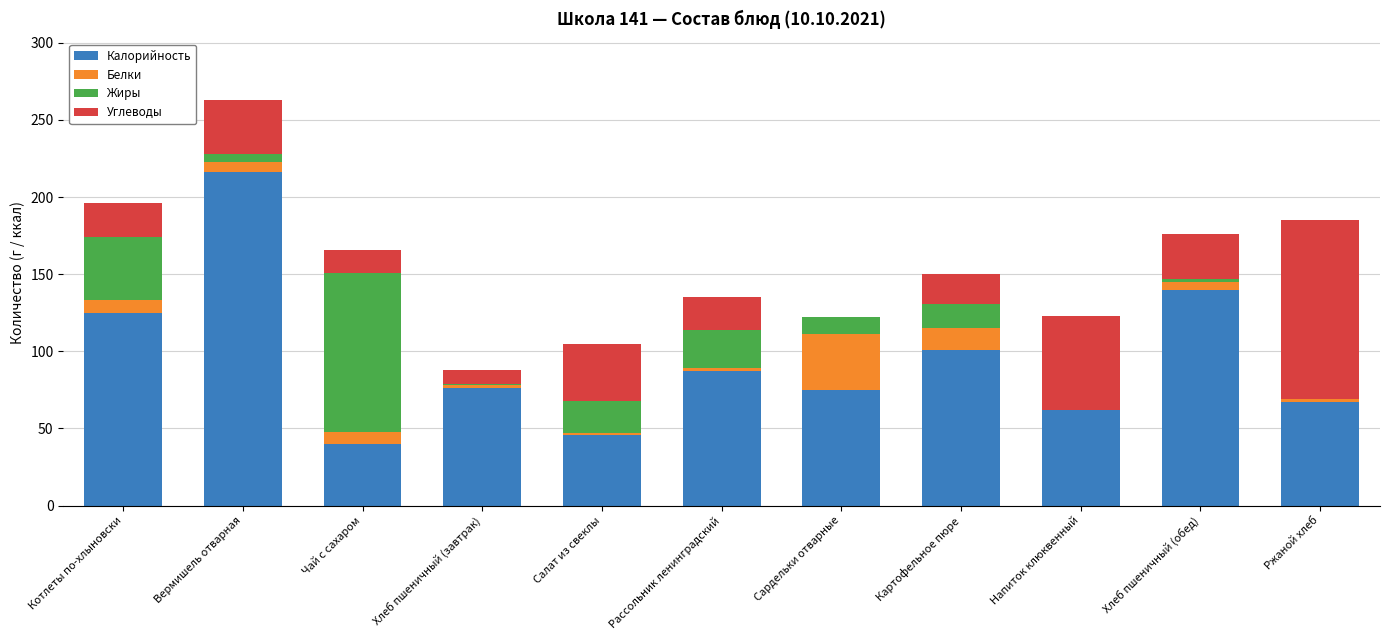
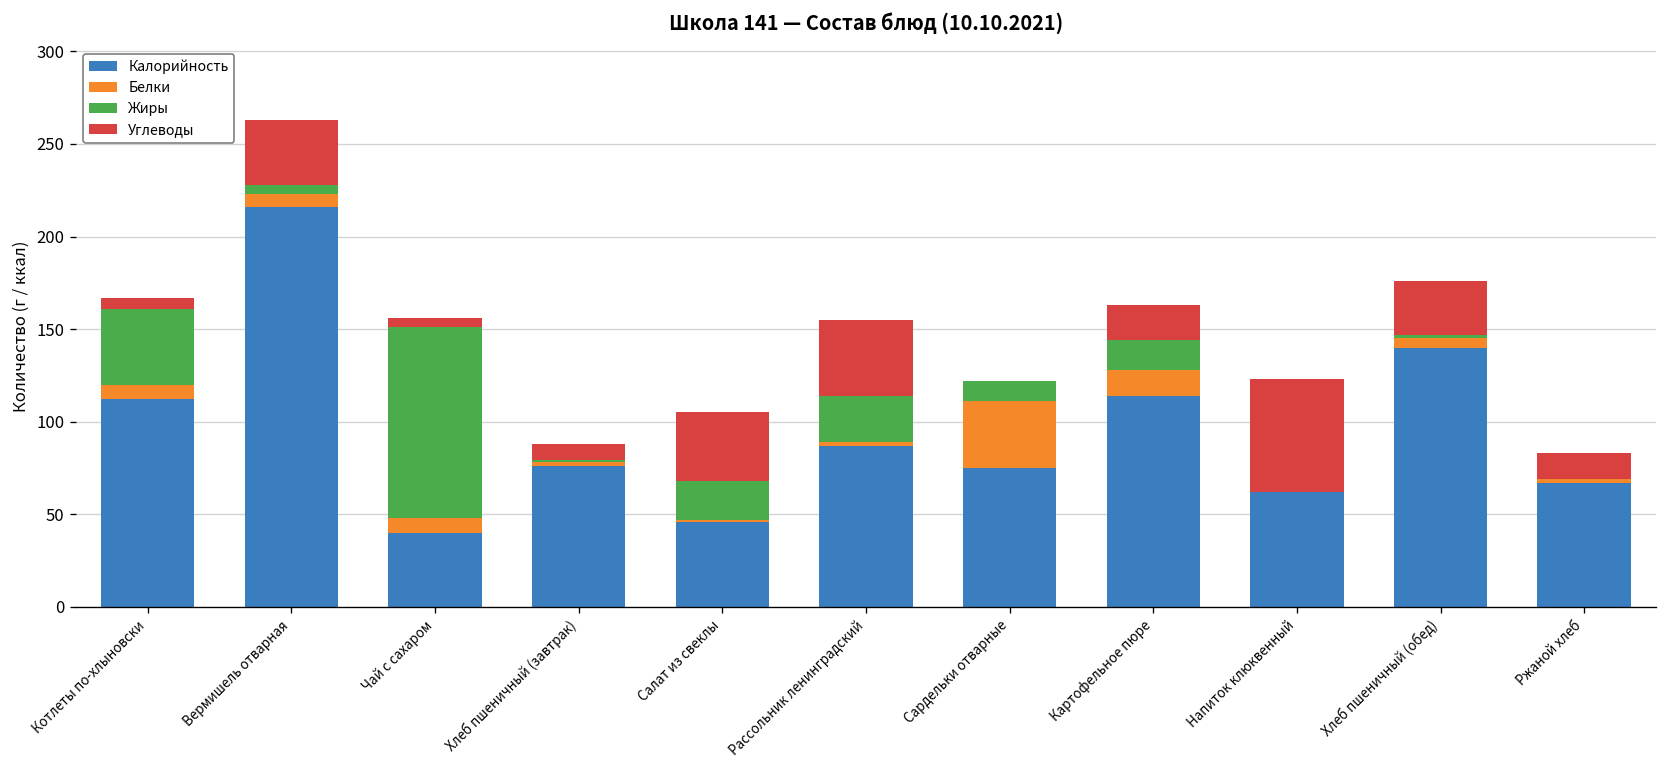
Калорийность, Котлеты по-хлыновски: 125 -> 112
Углеводы, Котлеты по-хлыновски: 22 -> 6
Углеводы, Чай с сахаром: 15 -> 5
Углеводы, Рассольник ленинградский: 21 -> 41
Калорийность, Картофельное пюре: 101 -> 114
Углеводы, Ржаной хлеб: 116 -> 14
